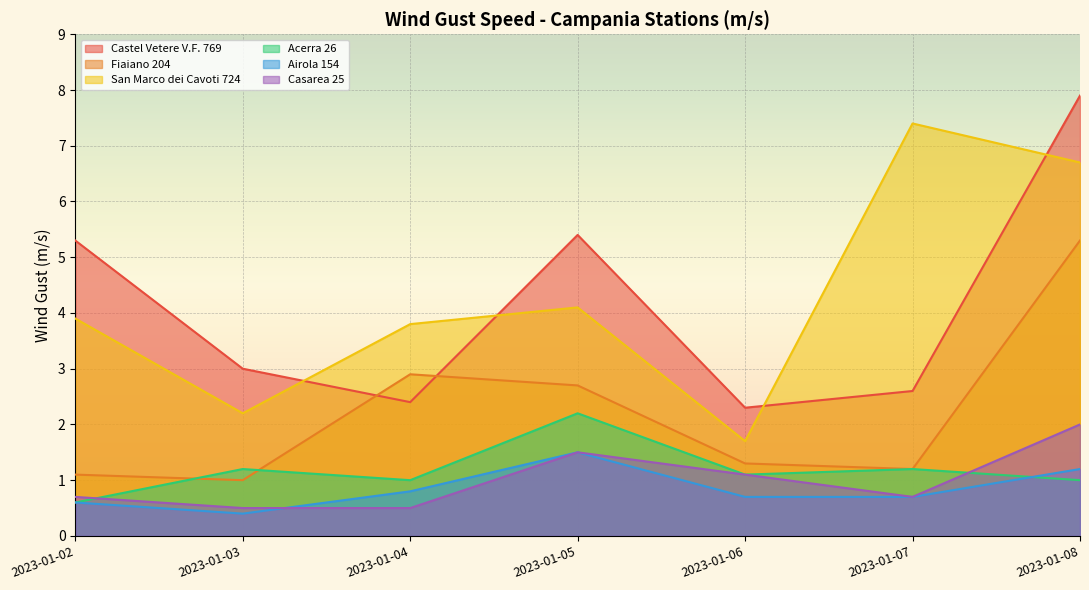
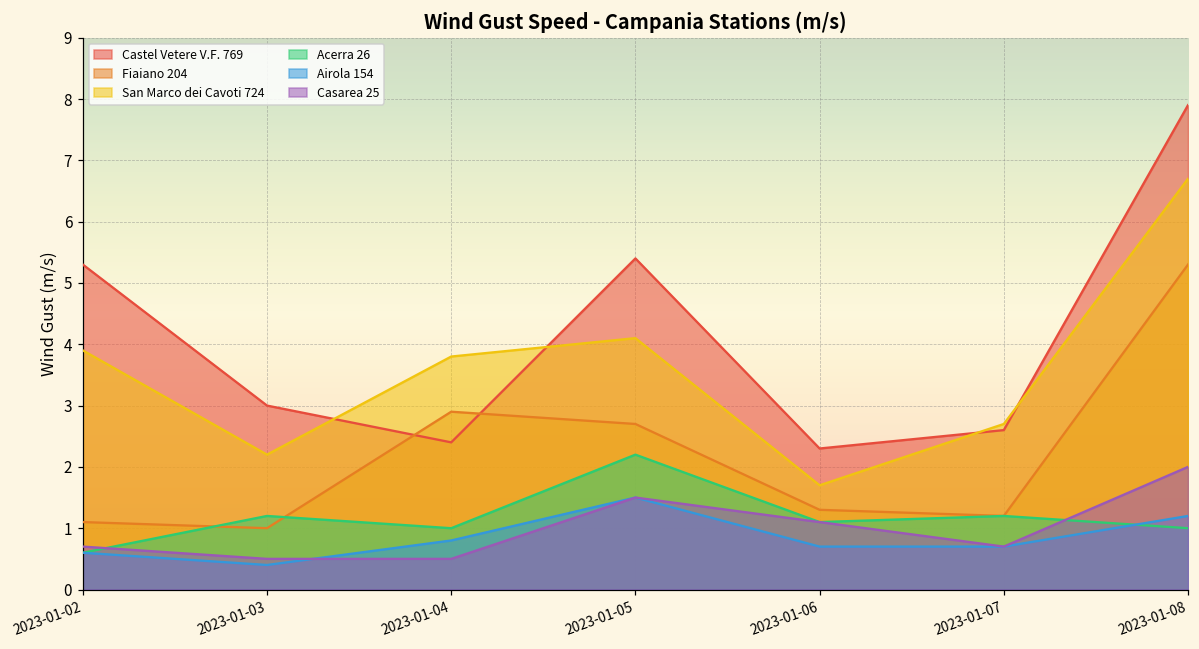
San Marco dei Cavoti 724, 2023-01-07: 7.4 -> 2.7
